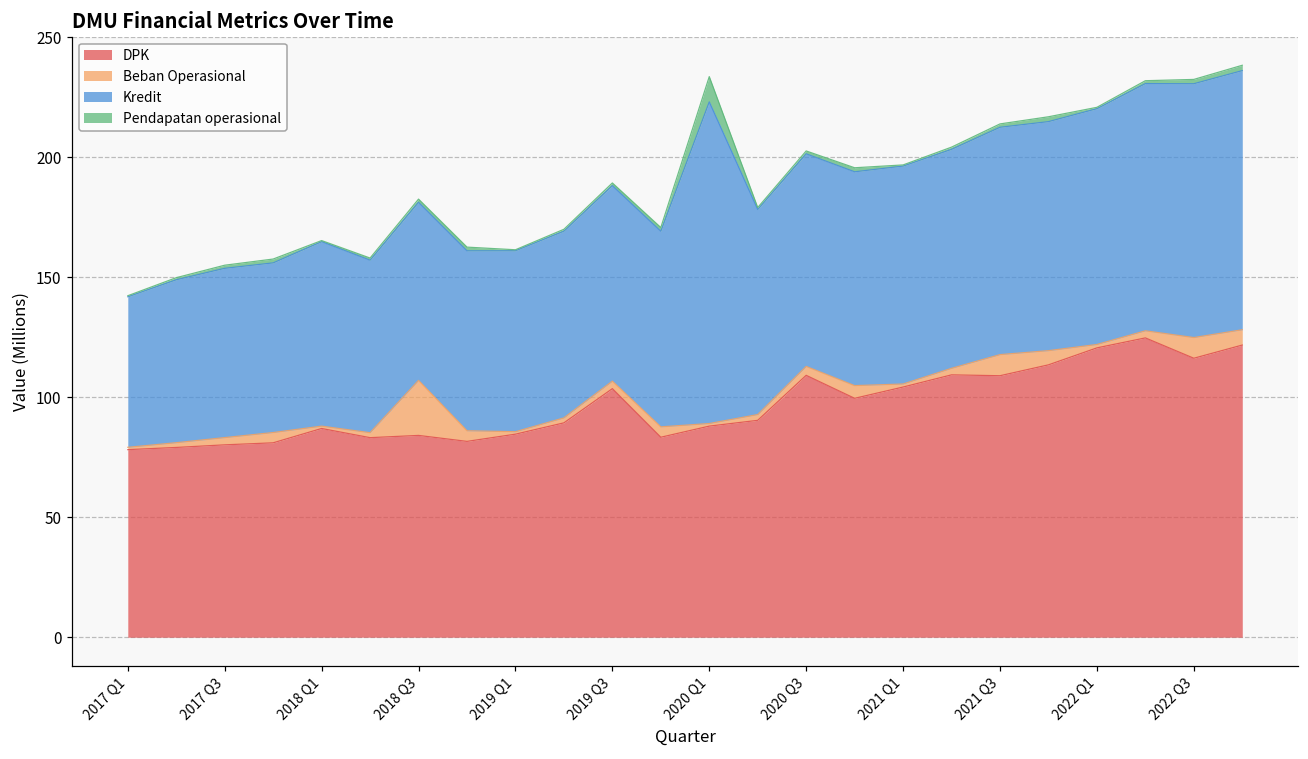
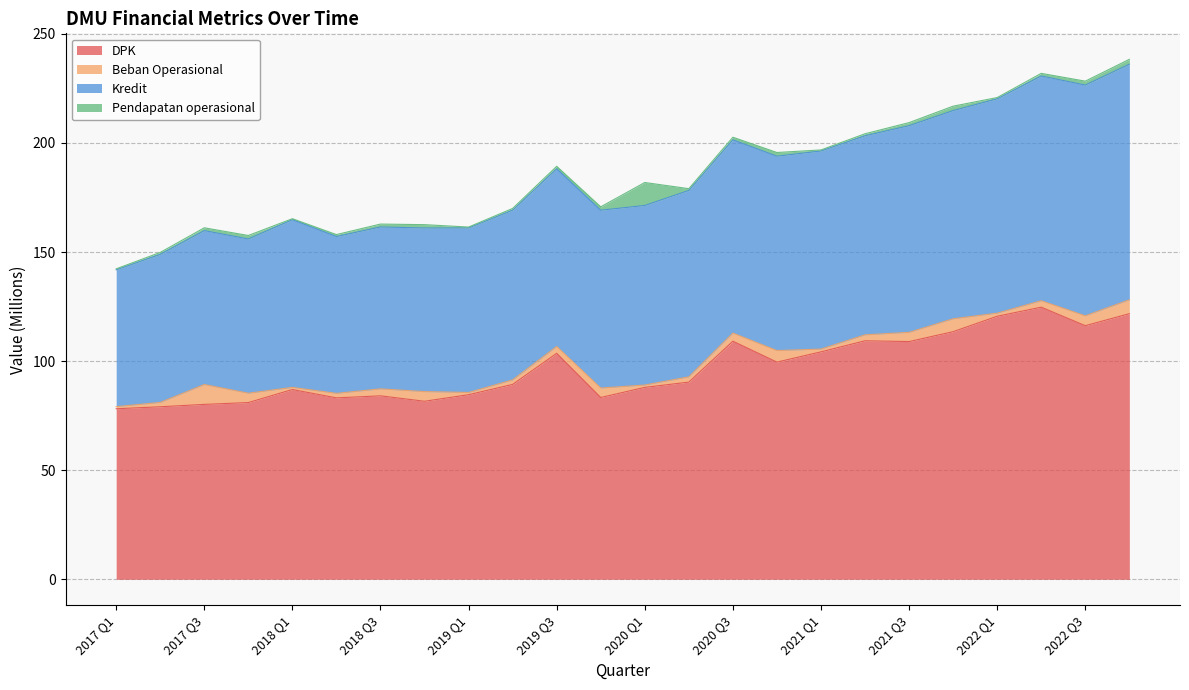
Beban Operasional, 2017 Q3: 3 -> 9
Beban Operasional, 2018 Q3: 23 -> 3
Kredit, 2020 Q1: 134 -> 82
Beban Operasional, 2021 Q3: 9 -> 4
Beban Operasional, 2022 Q3: 9 -> 5
